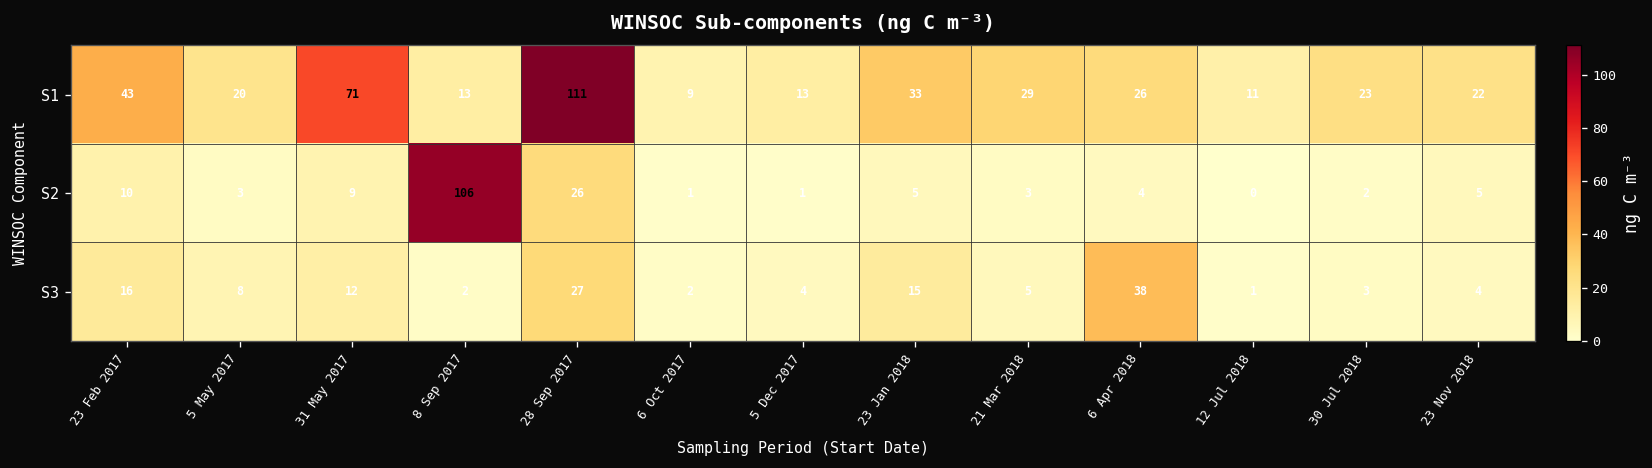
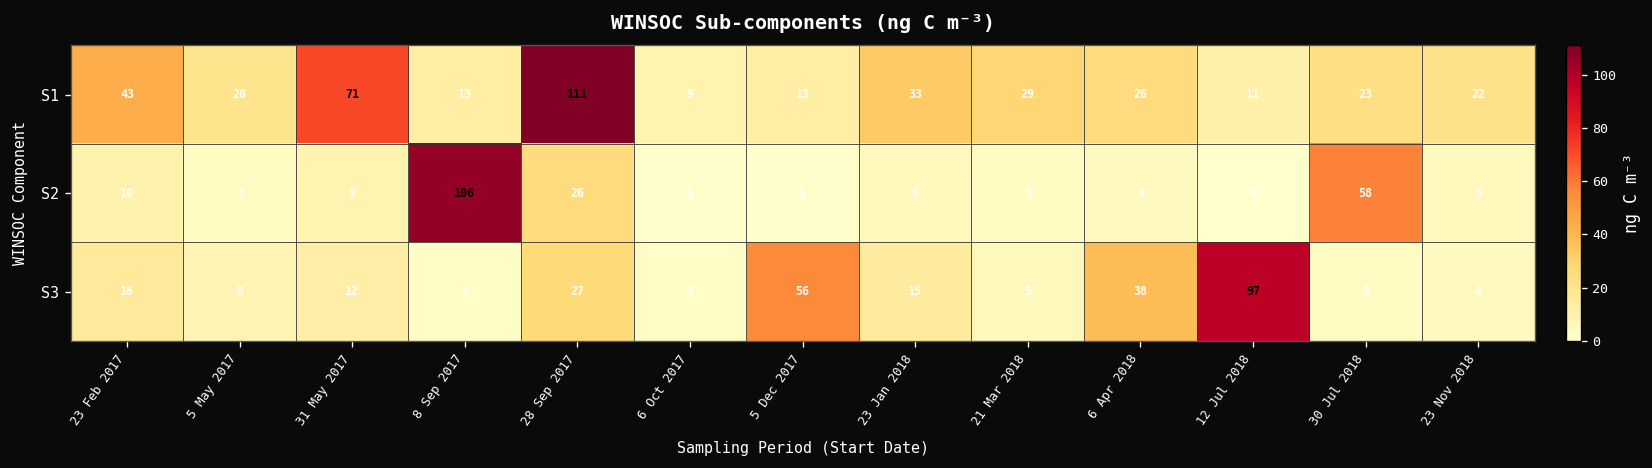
S2, 30 Jul 2018: 2 -> 58
S3, 5 Dec 2017: 4 -> 56
S3, 12 Jul 2018: 1 -> 97
